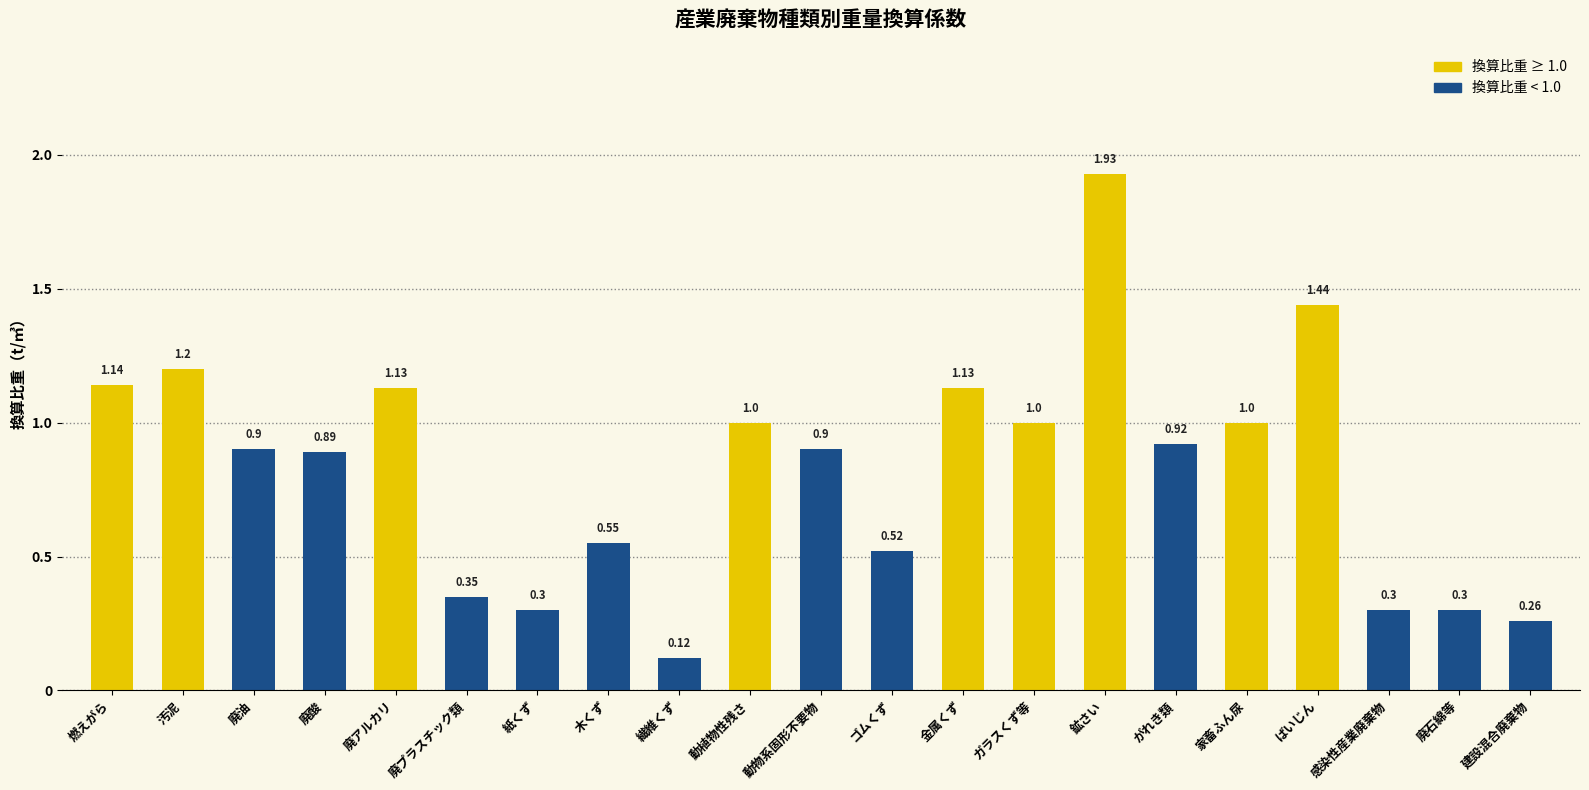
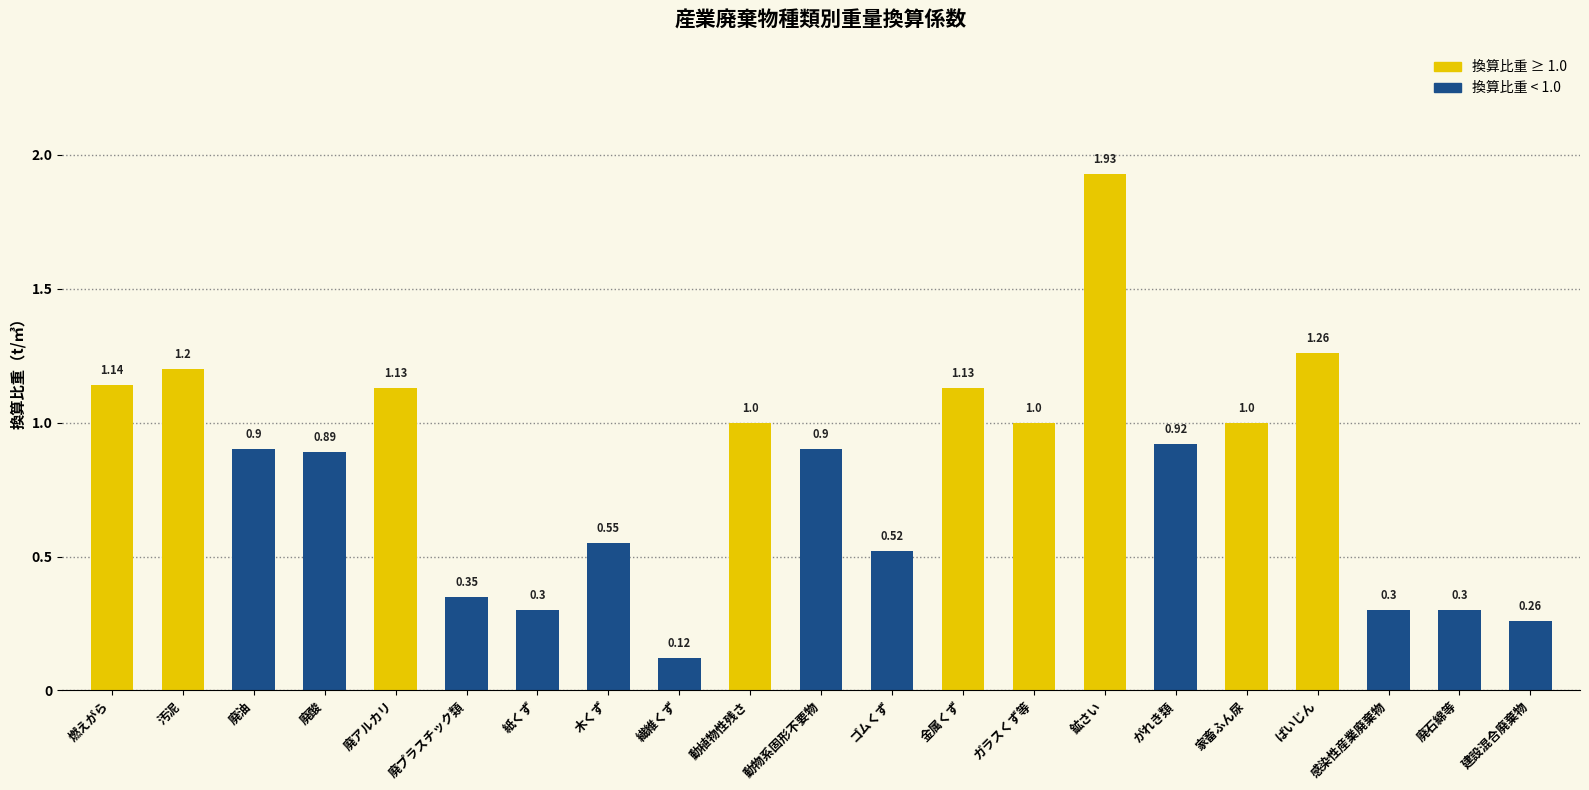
換算比重 ≥ 1.0, ばいじん: 1.44 -> 1.26
